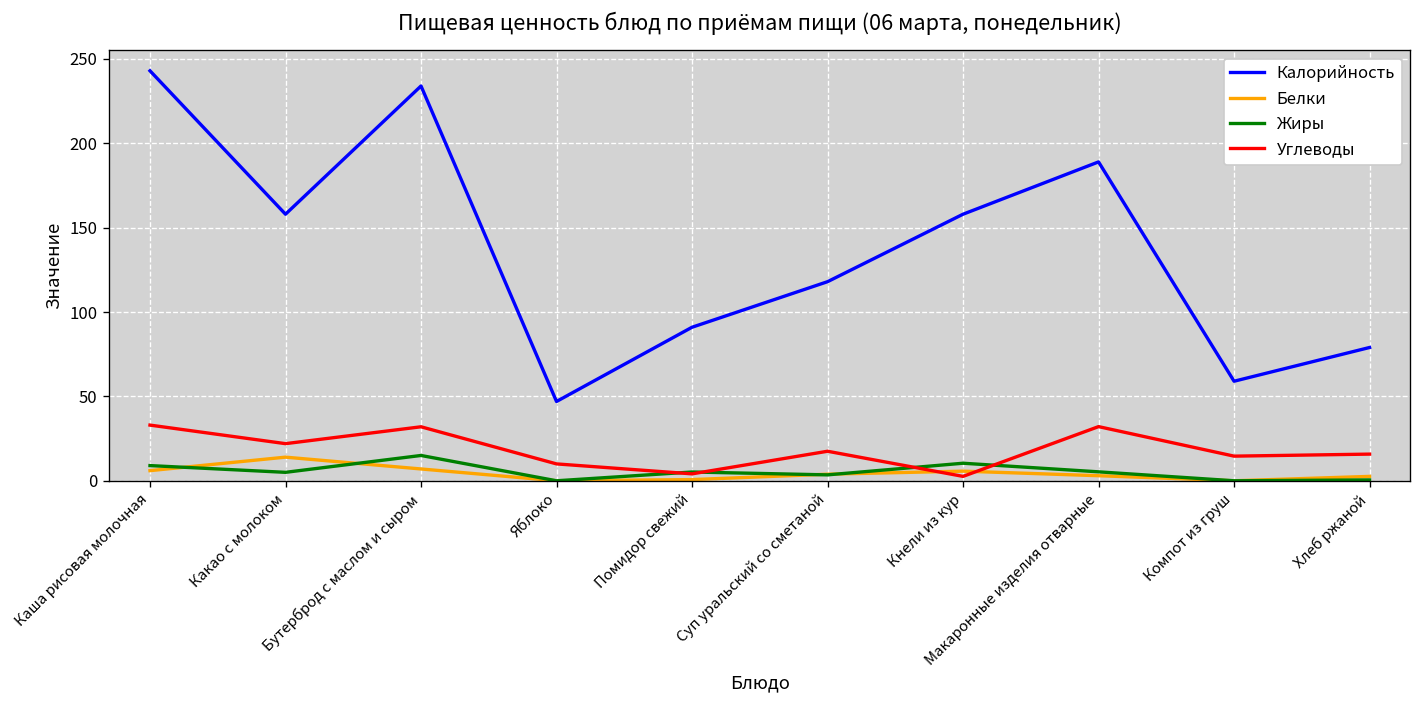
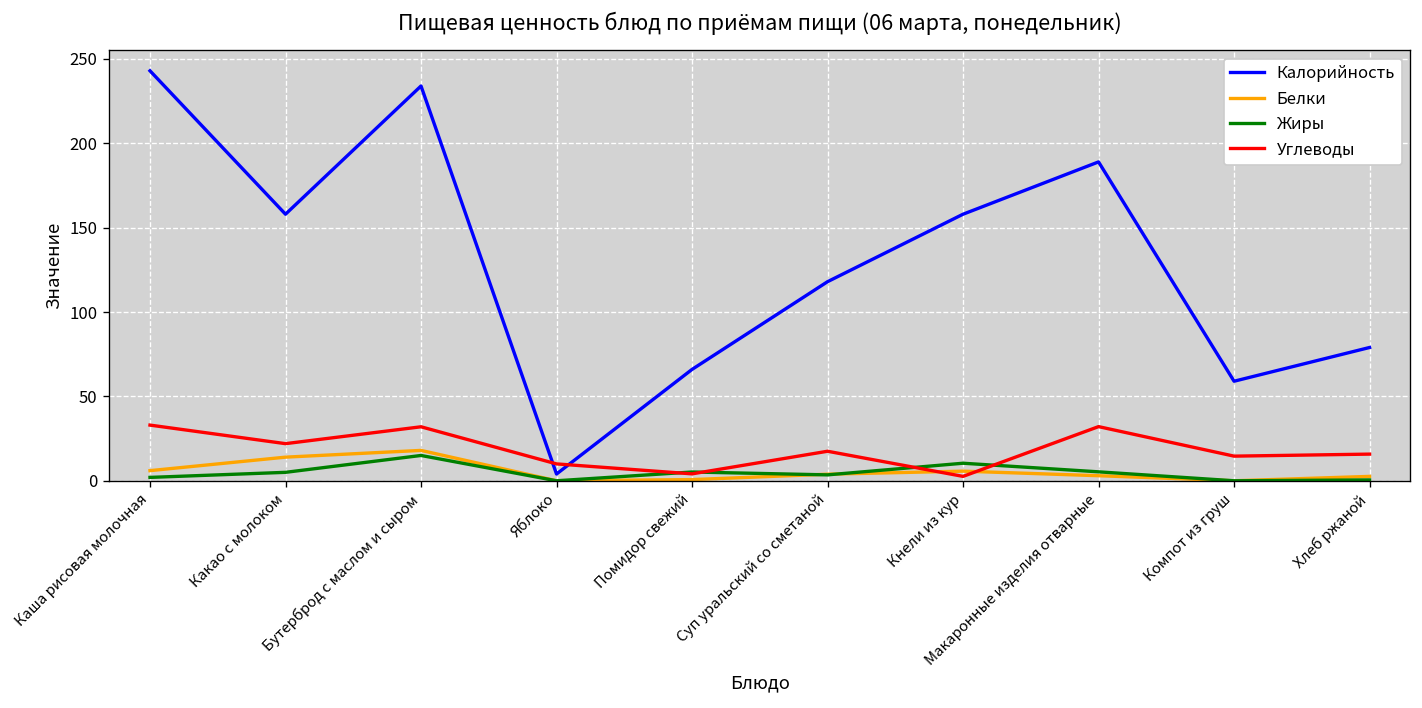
Жиры, Каша рисовая молочная: 9 -> 2
Белки, Бутерброд с маслом и сыром: 7 -> 18
Калорийность, Яблоко: 47 -> 4
Калорийность, Помидор свежий: 91 -> 66
